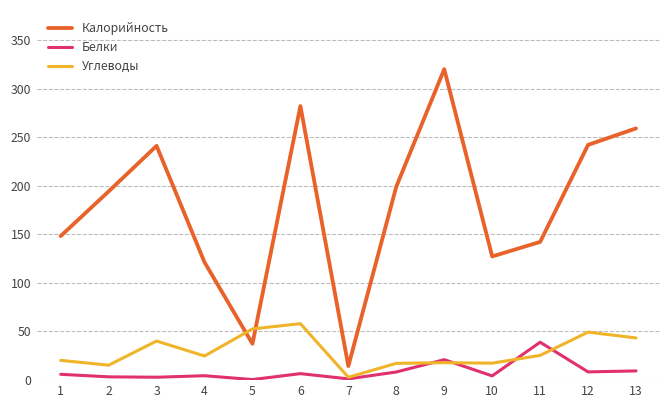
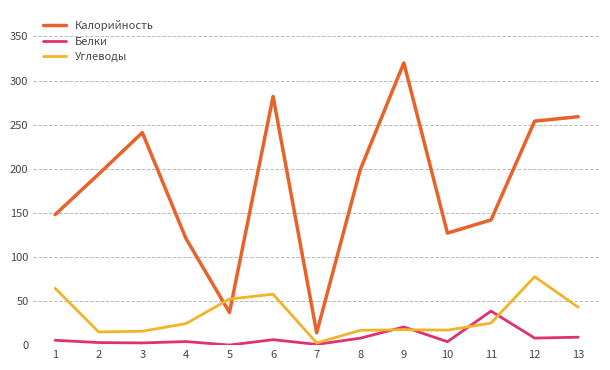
Углеводы, 1: 20 -> 60
Углеводы, 3: 40 -> 20
Калорийность, 12: 240 -> 250
Углеводы, 12: 50 -> 80
